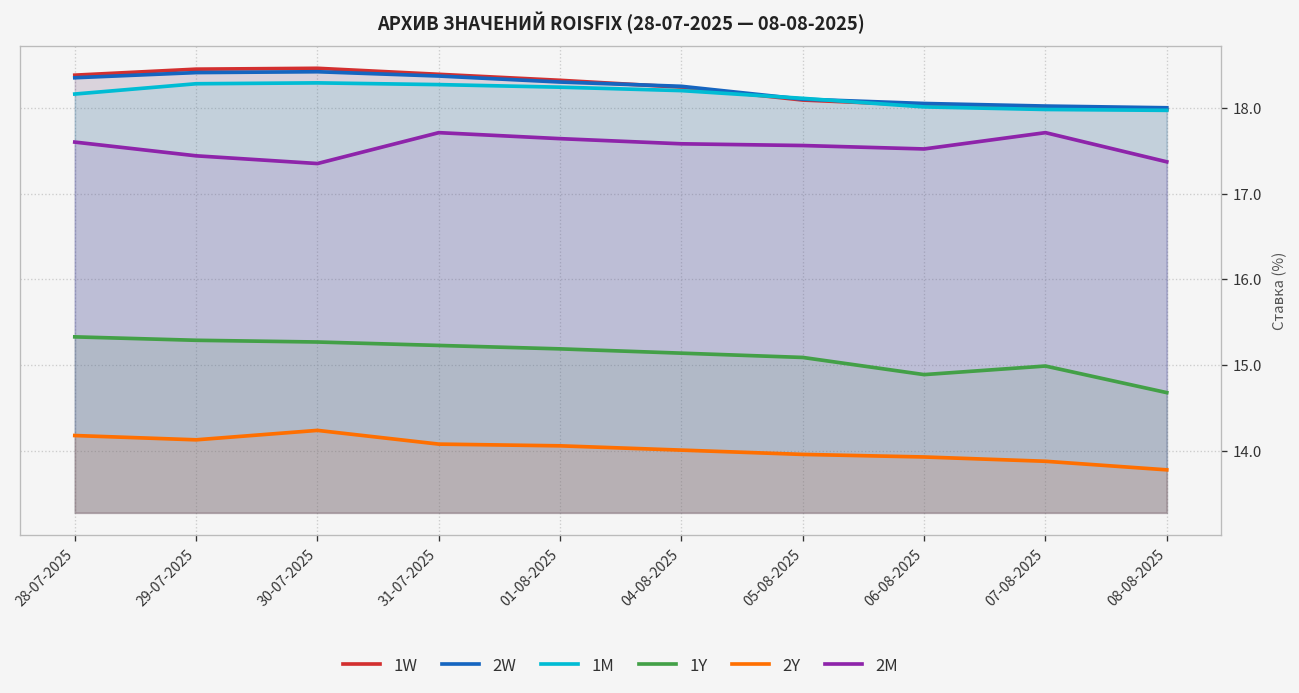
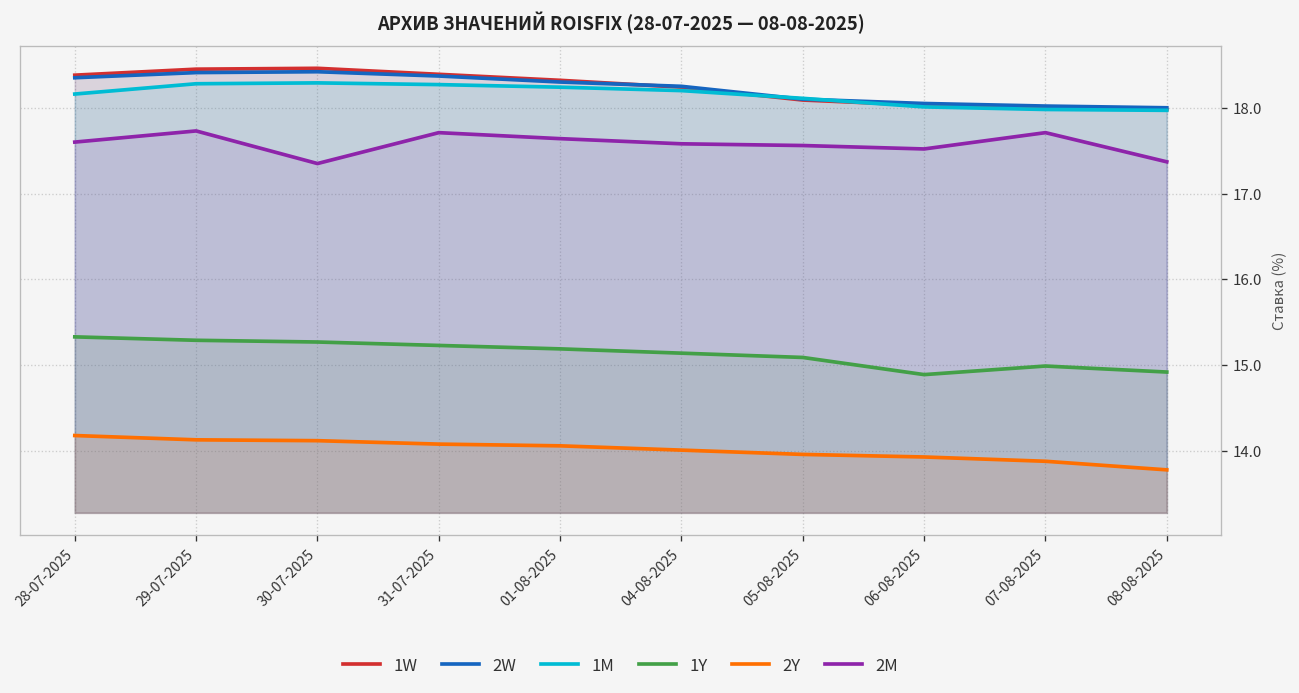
2M, 29-07-2025: 17.4 -> 17.7
2Y, 30-07-2025: 14.2 -> 14.1
1Y, 08-08-2025: 14.7 -> 14.9
